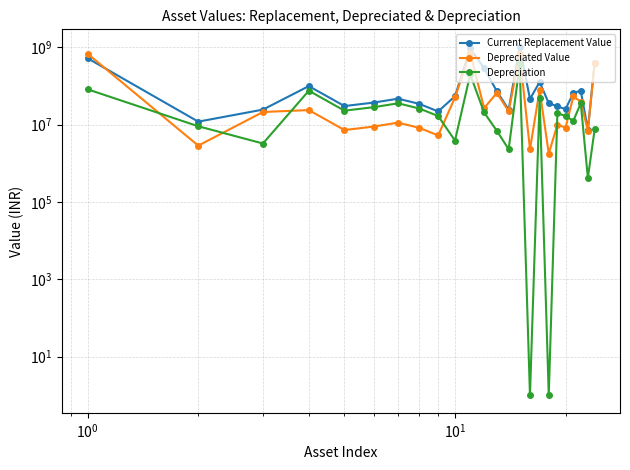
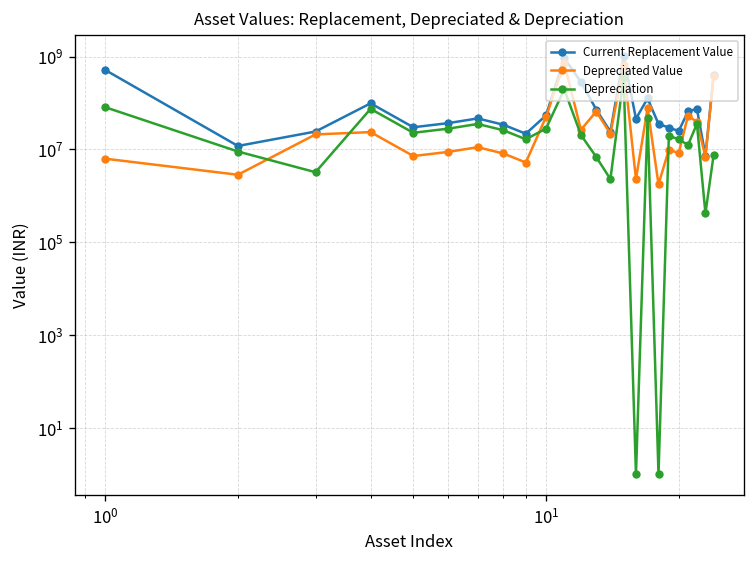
Depreciated Value, 10^0: 700000000 -> 6000000
Depreciation, 10^1: 4000000 -> 30000000
